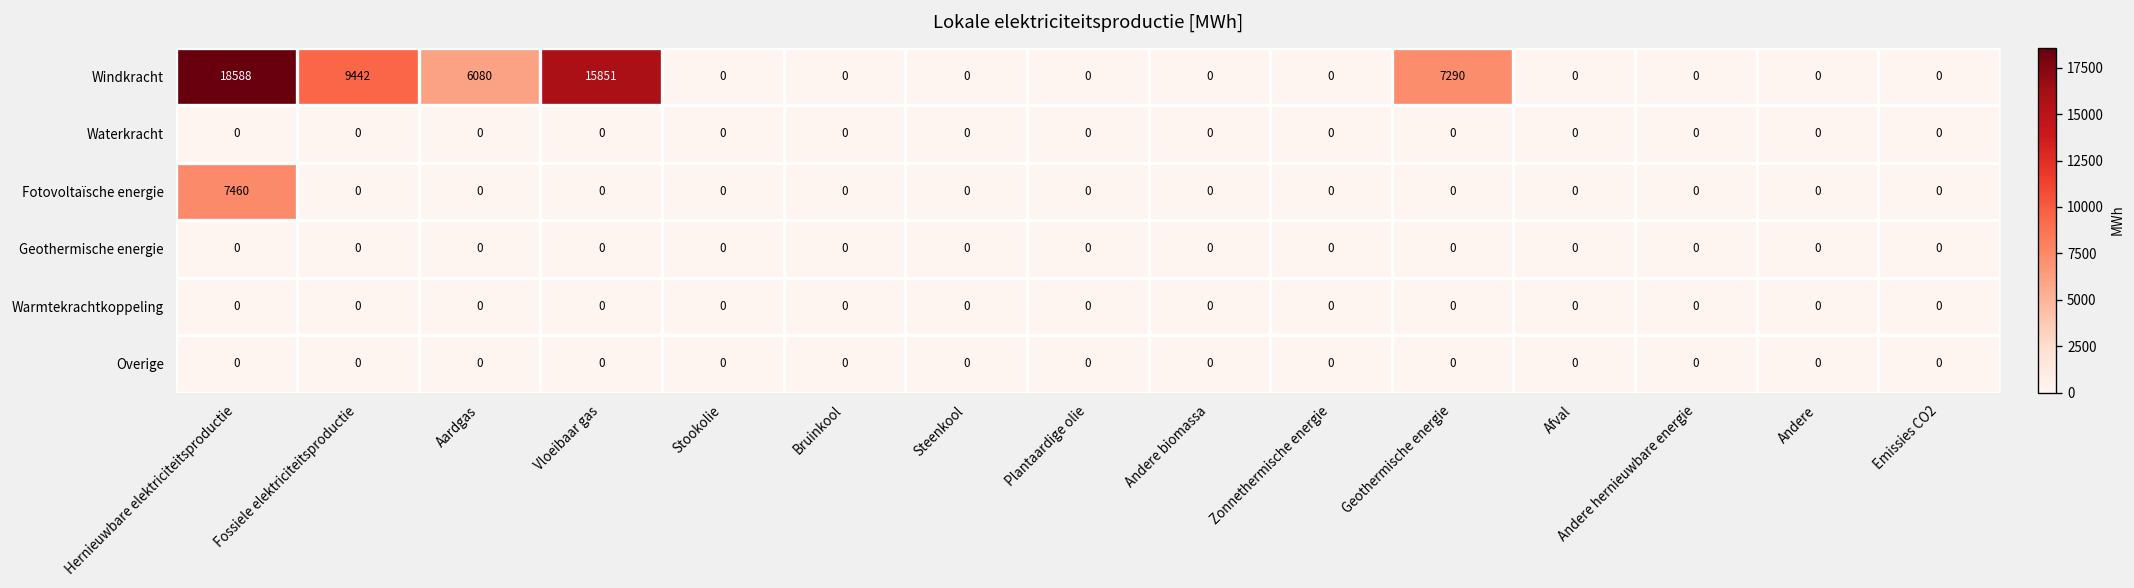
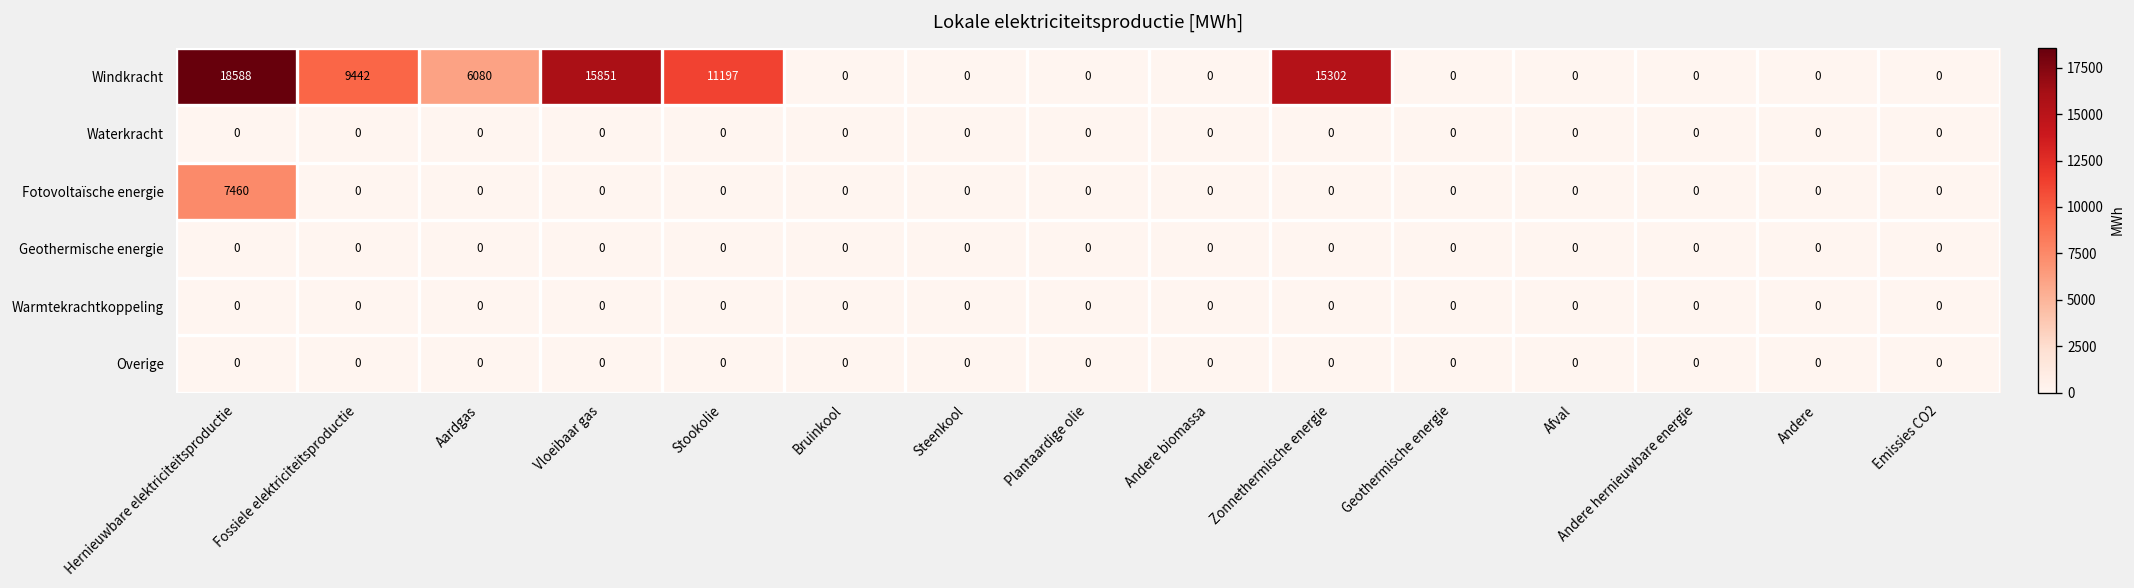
Windkracht, Stookolie: 0 -> 11197
Windkracht, Zonnethermische energie: 0 -> 15302
Windkracht, Geothermische energie: 7290 -> 0
